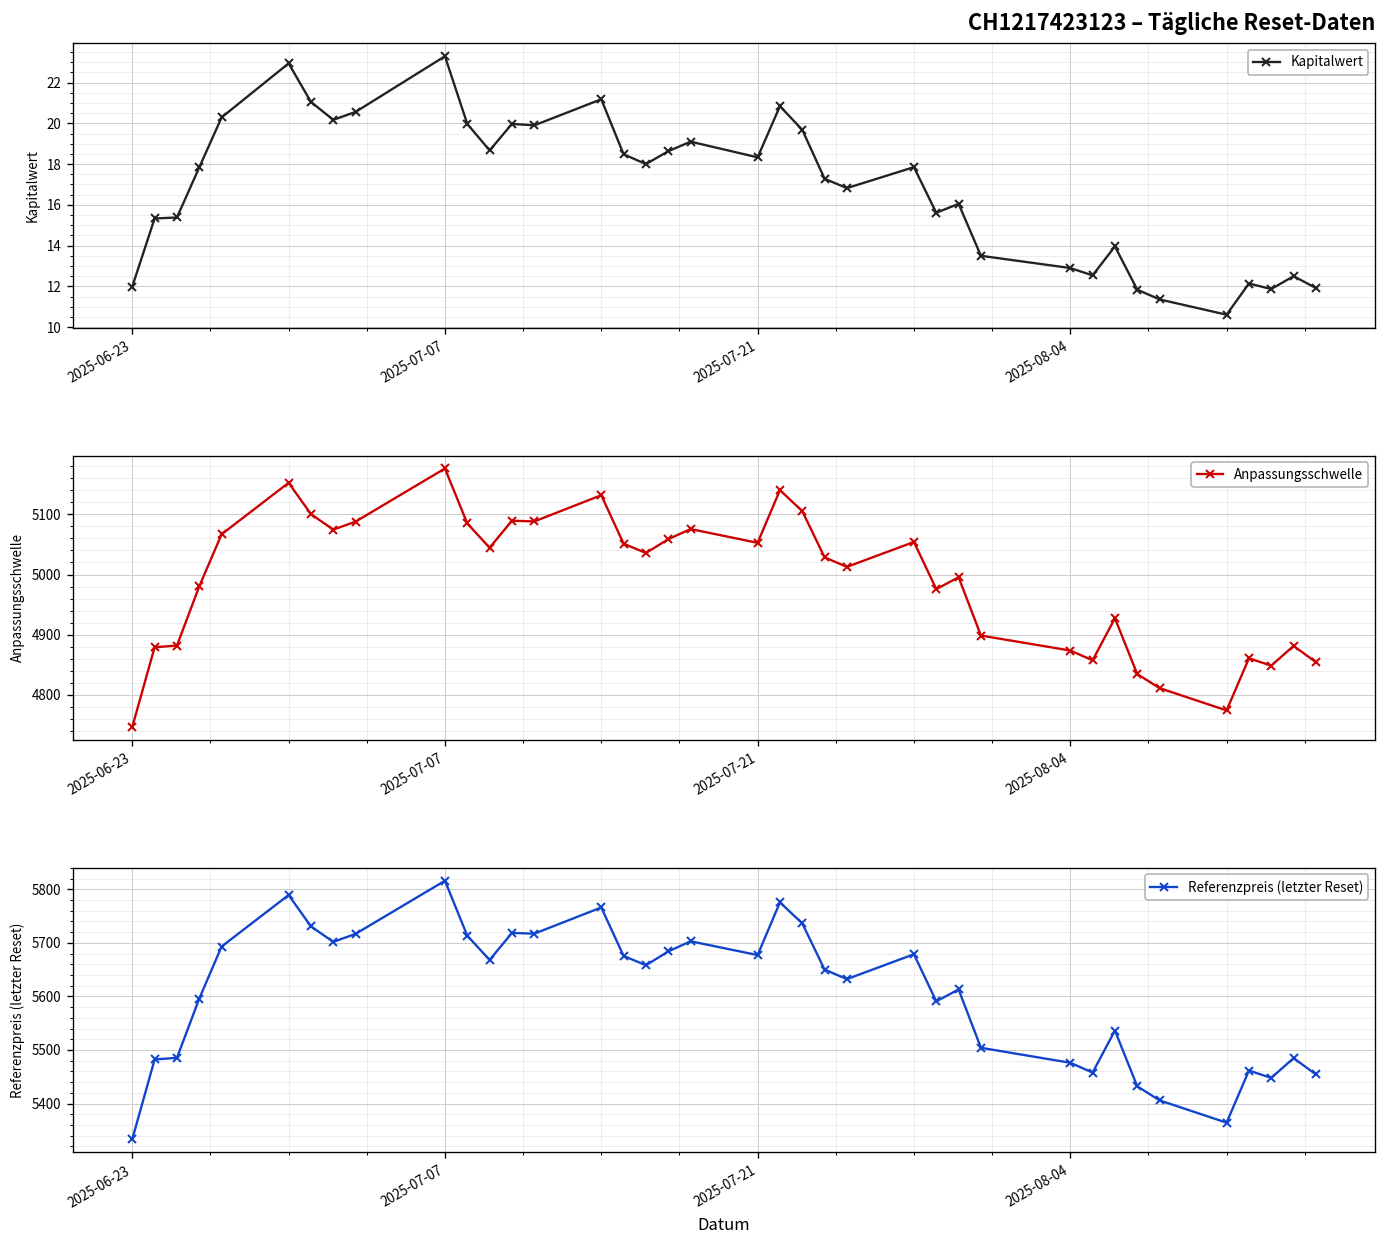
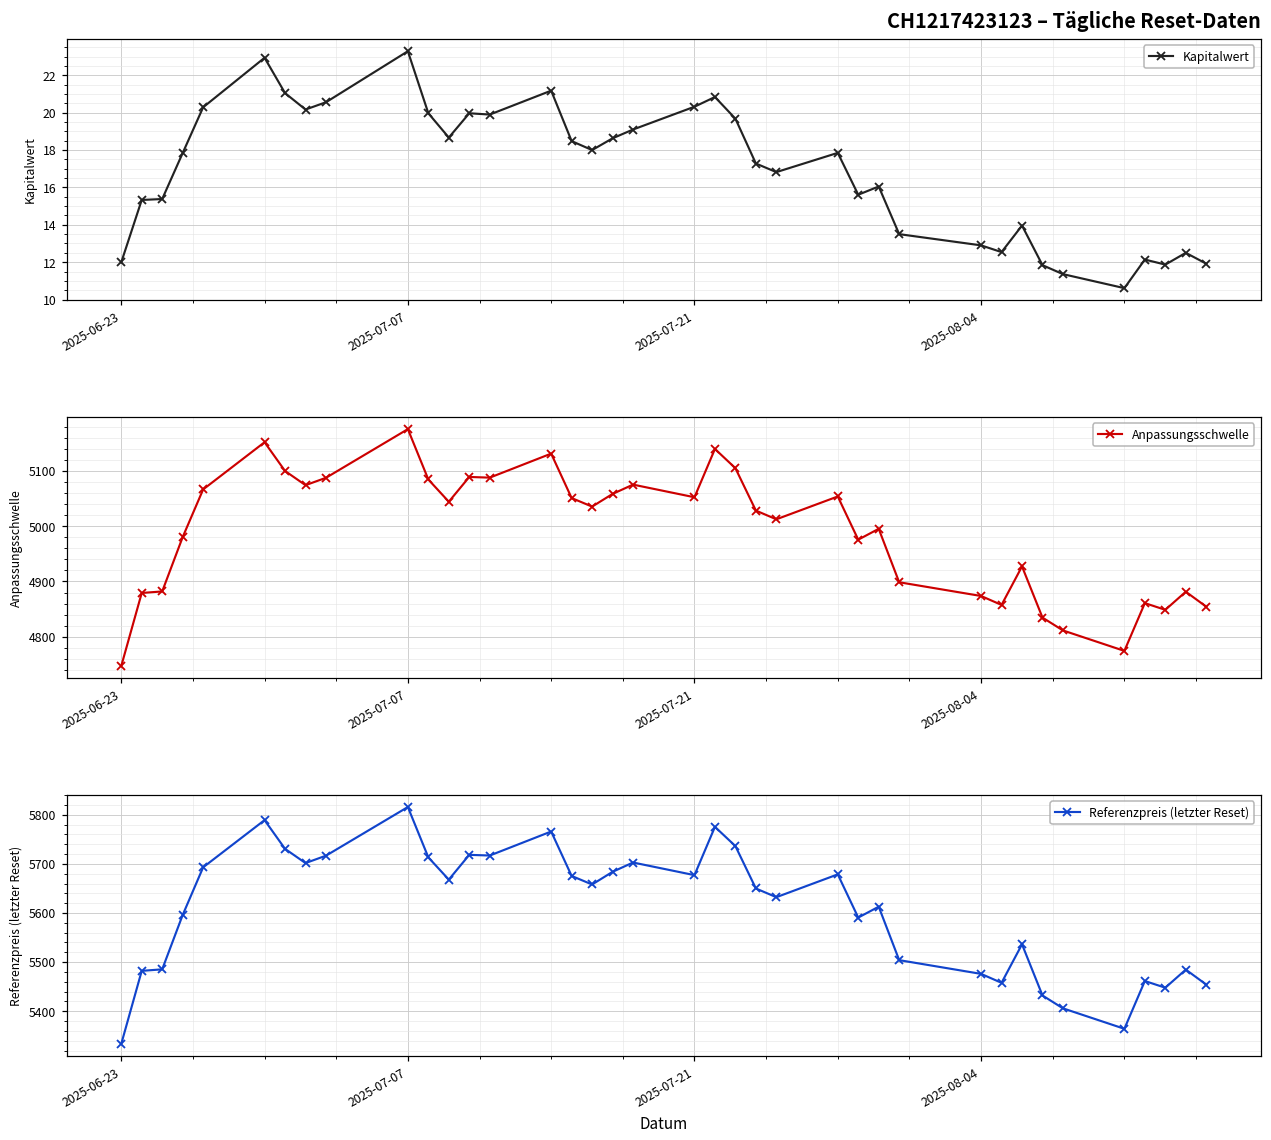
CH1217423123 – Tägliche Reset-Daten, 2025-07-21: 18.3 -> 20.3
